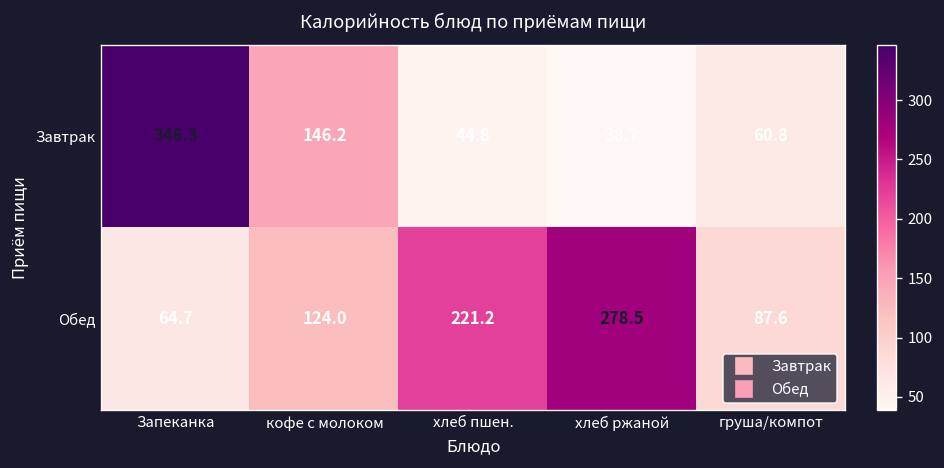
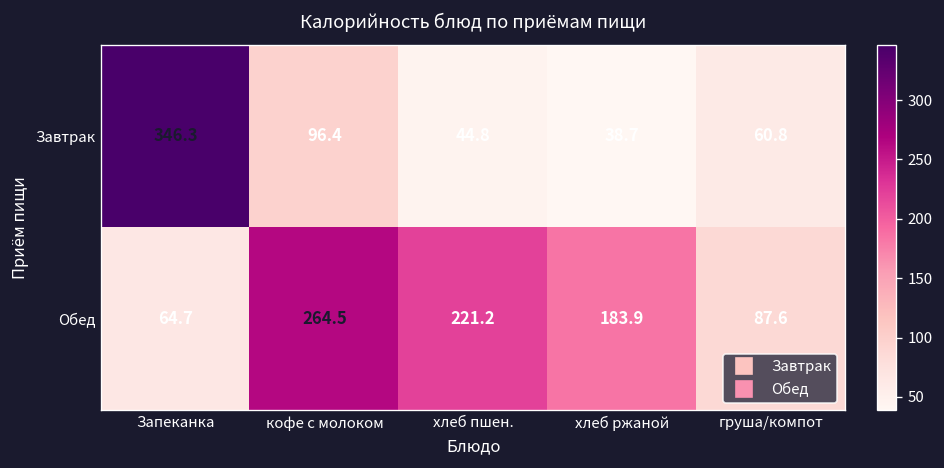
Завтрак, кофе с молоком: 146.2 -> 96.4
Обед, кофе с молоком: 124.0 -> 264.5
Обед, хлеб ржаной: 278.5 -> 183.9
